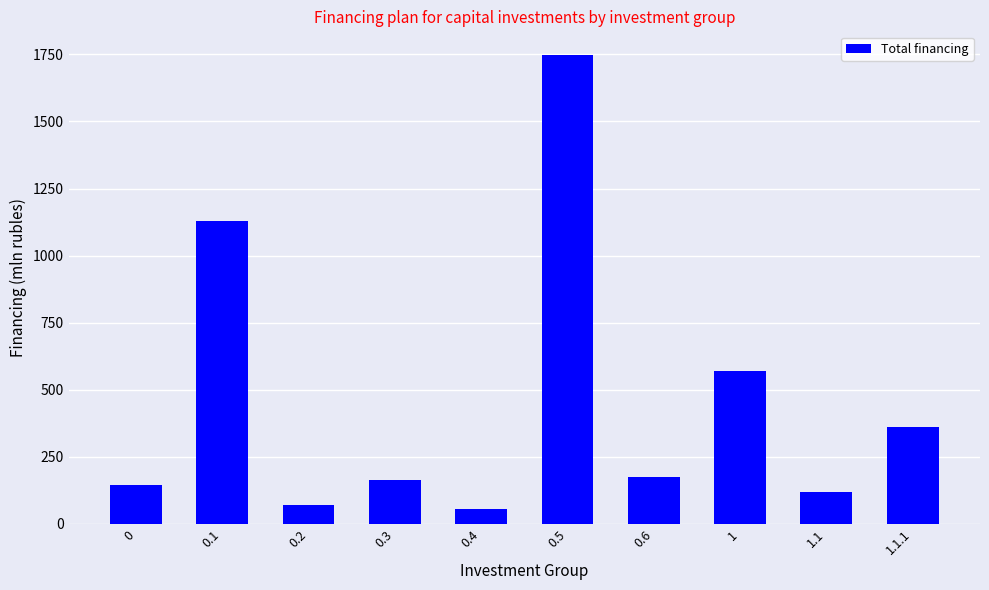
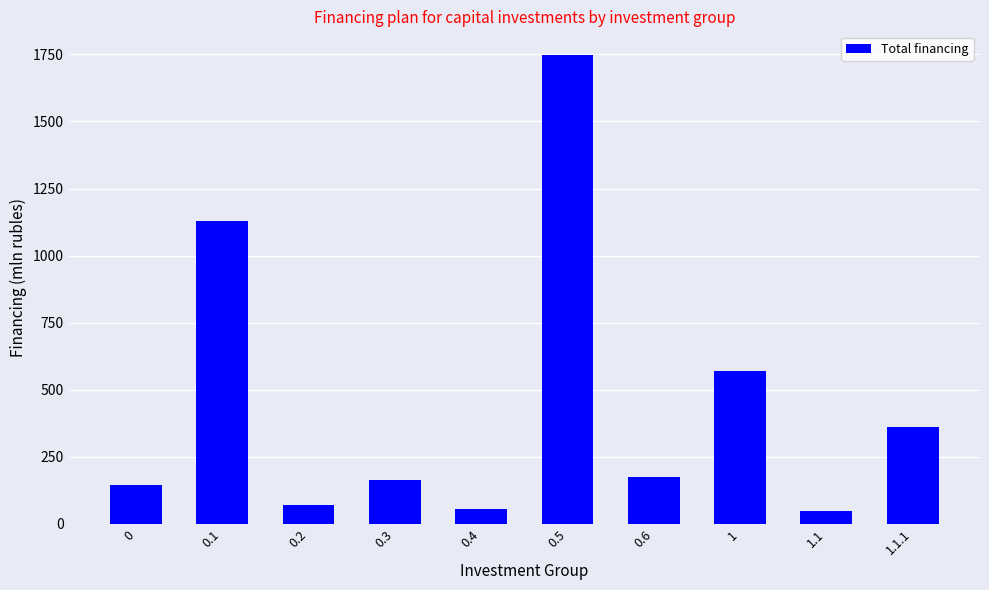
1.1: 120 -> 50
